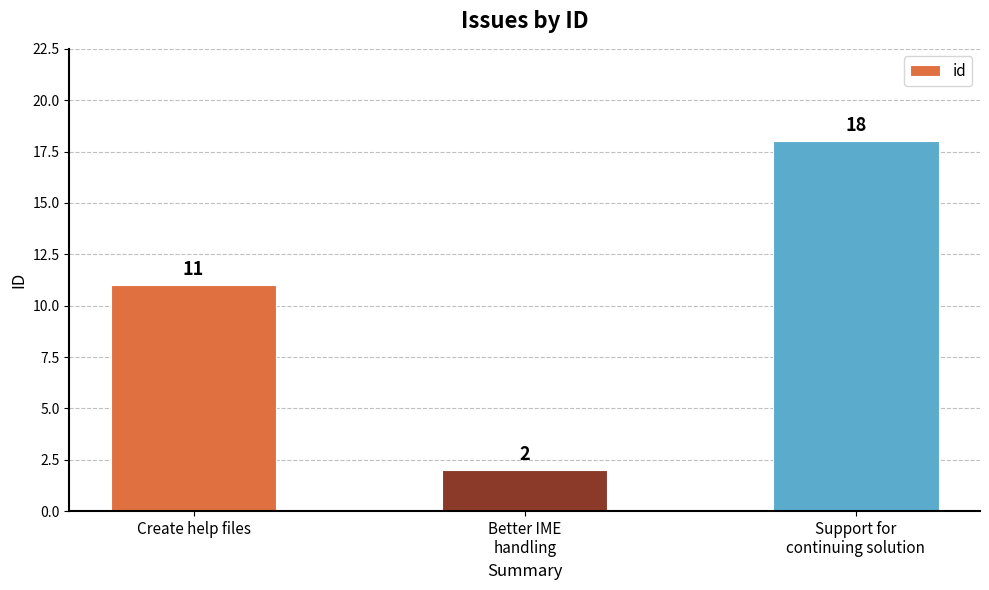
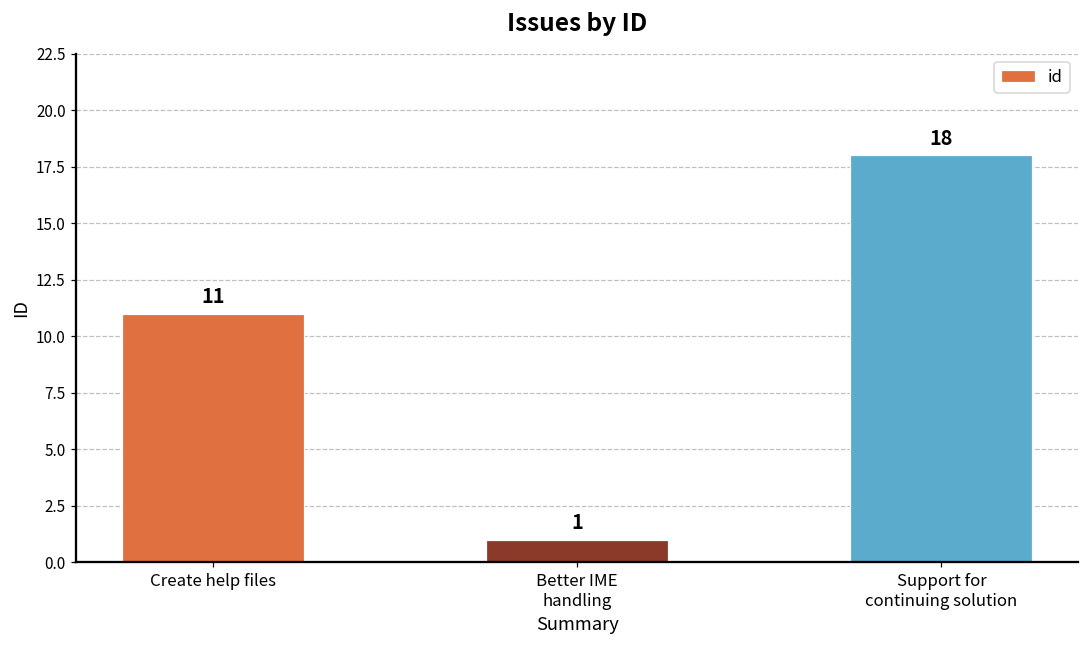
Better IME handling: 2 -> 1
